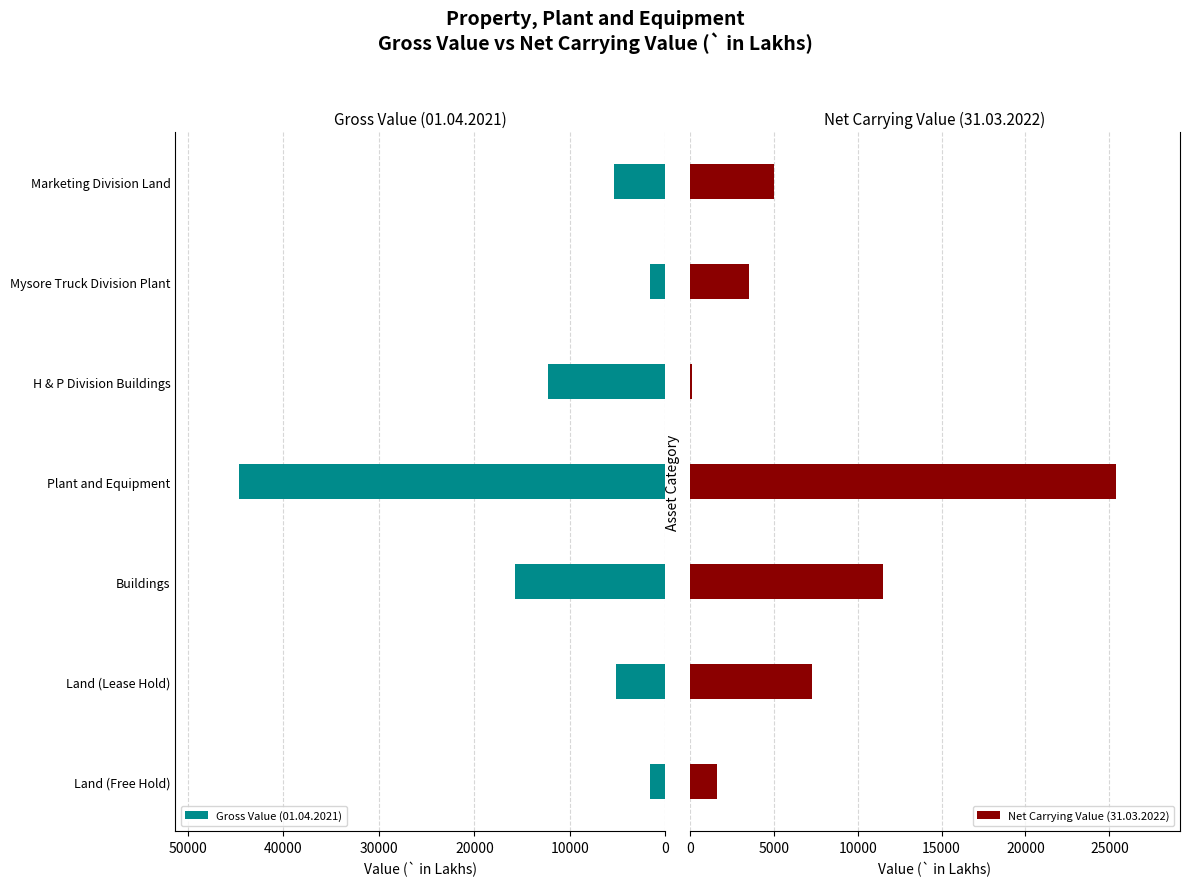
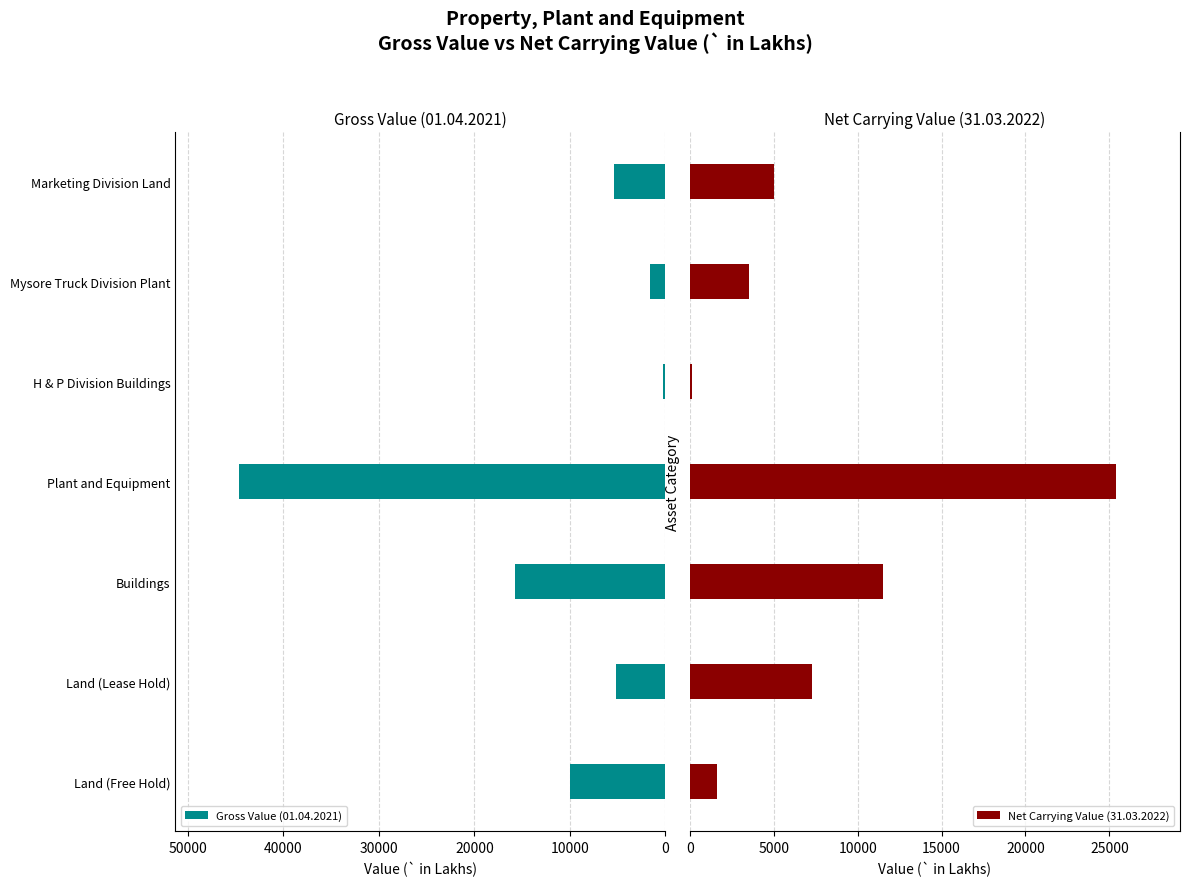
Gross Value (01.04.2021), H & P Division Buildings: 12000 -> 0
Gross Value (01.04.2021), Land (Free Hold): 2000 -> 10000
